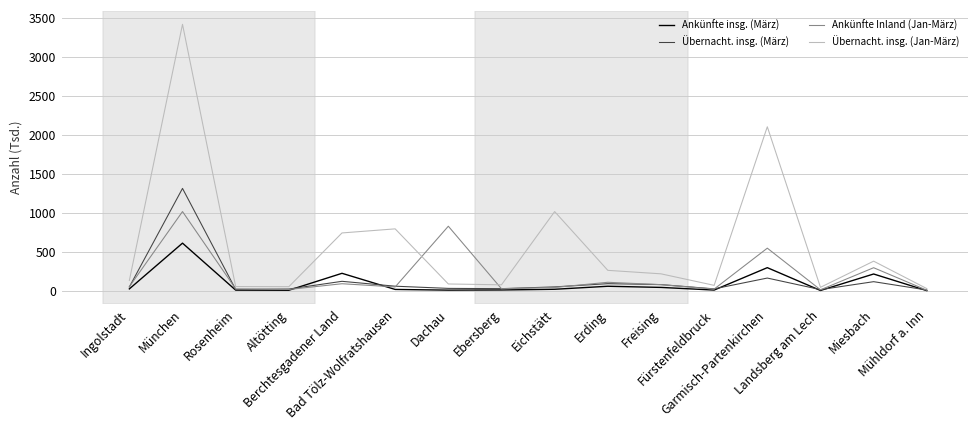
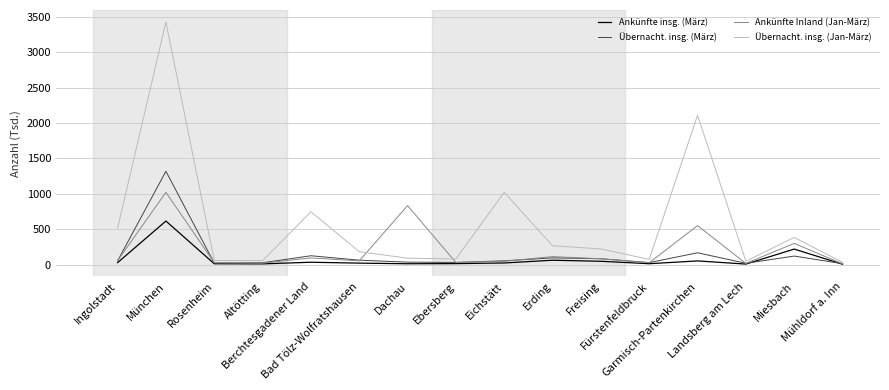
Übernacht. insg. (Jan-März), Ingolstadt: 100 -> 500
Ankünfte insg. (März), Berchtesgadener Land: 200 -> 0
Übernacht. insg. (Jan-März), Bad Tölz-Wolfratshausen: 800 -> 200
Ankünfte insg. (März), Garmisch-Partenkirchen: 300 -> 100
